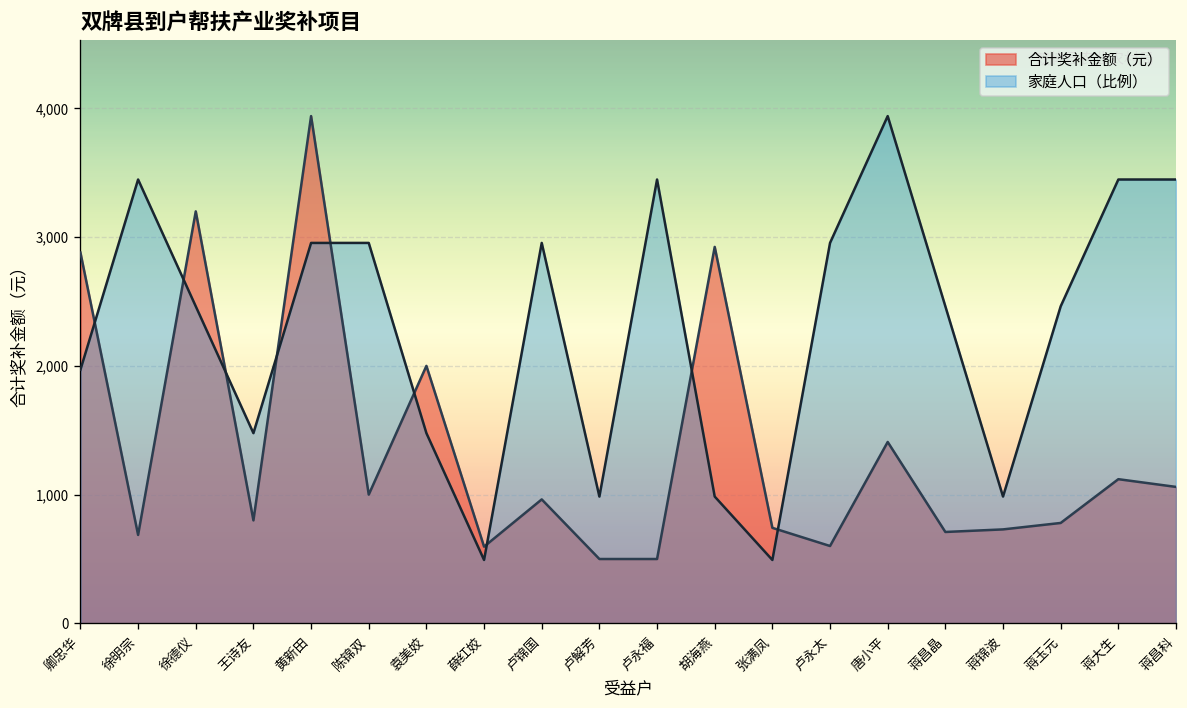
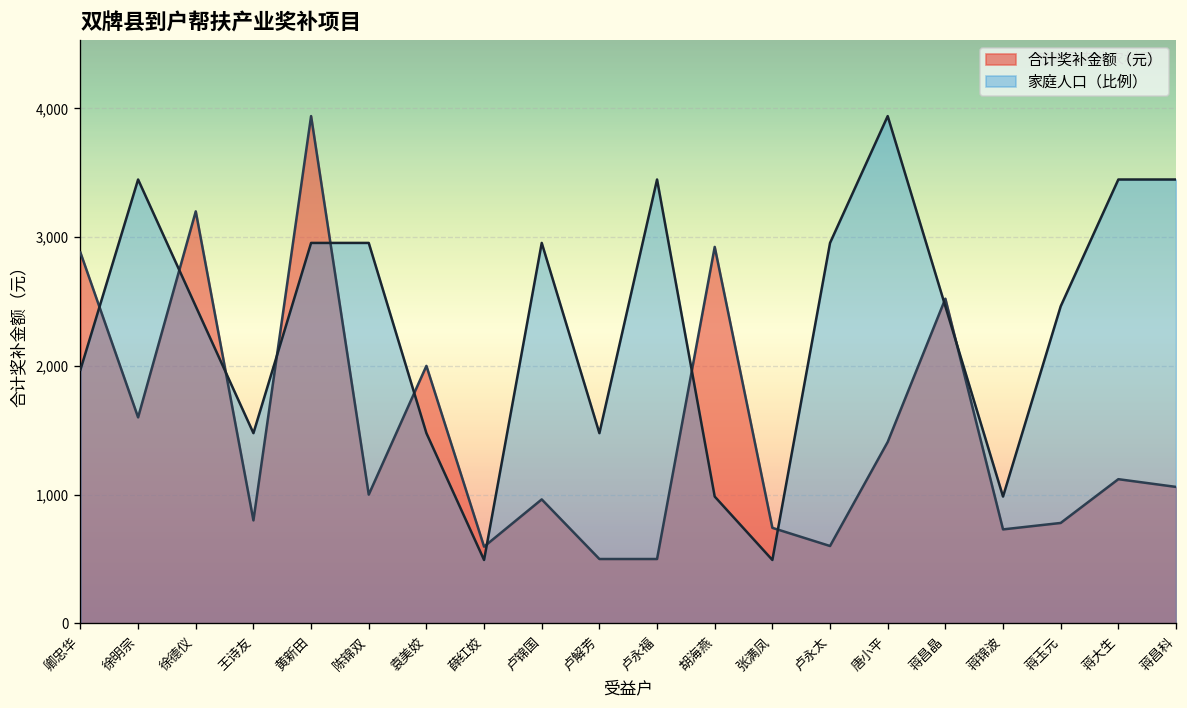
合计奖补金额（元）, 徐明宗: 690 -> 1,600
家庭人口（比例）, 卢解芳: 990 -> 1,480
合计奖补金额（元）, 蒋昌晶: 710 -> 2,520
